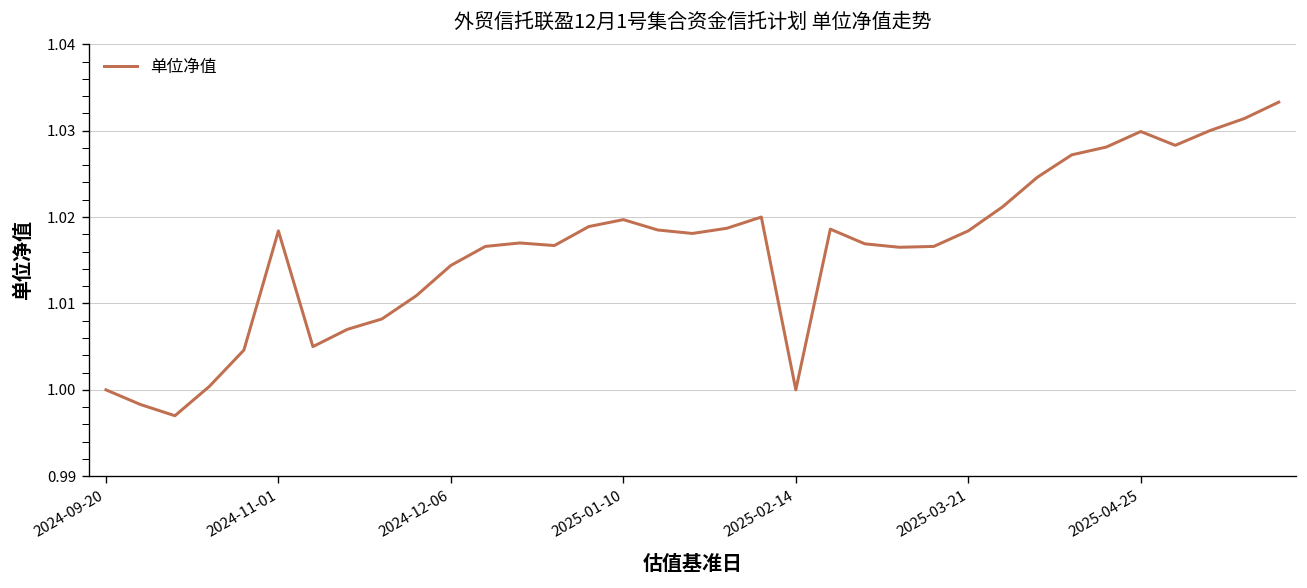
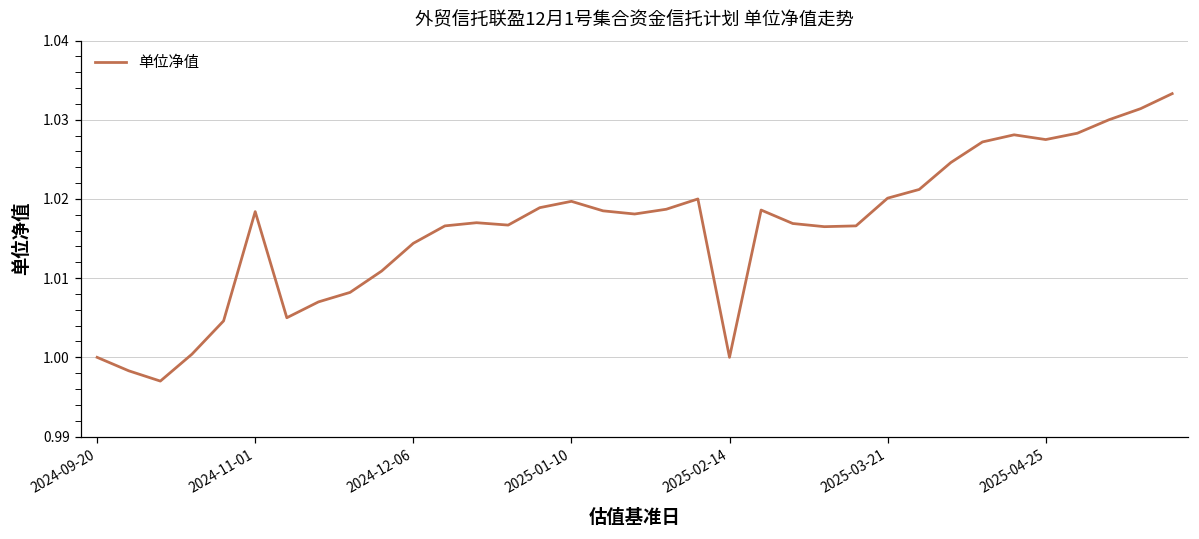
2025-03-21: 1.018 -> 1.020
2025-04-25: 1.030 -> 1.028
